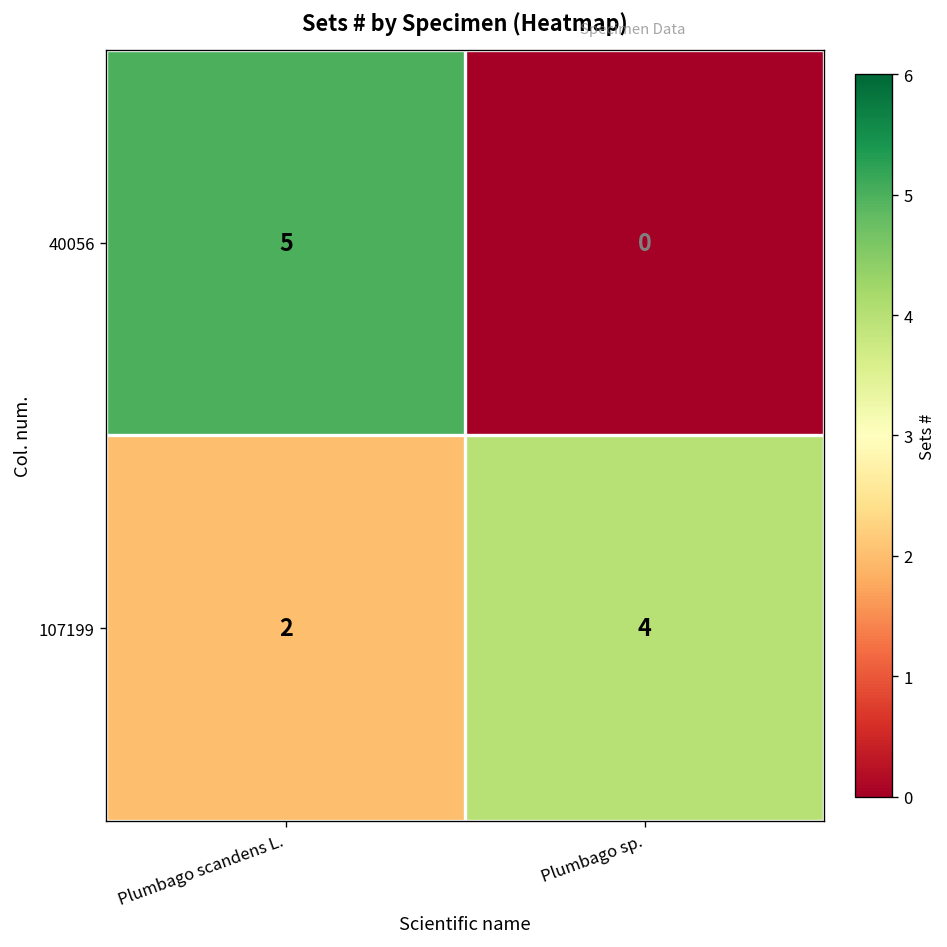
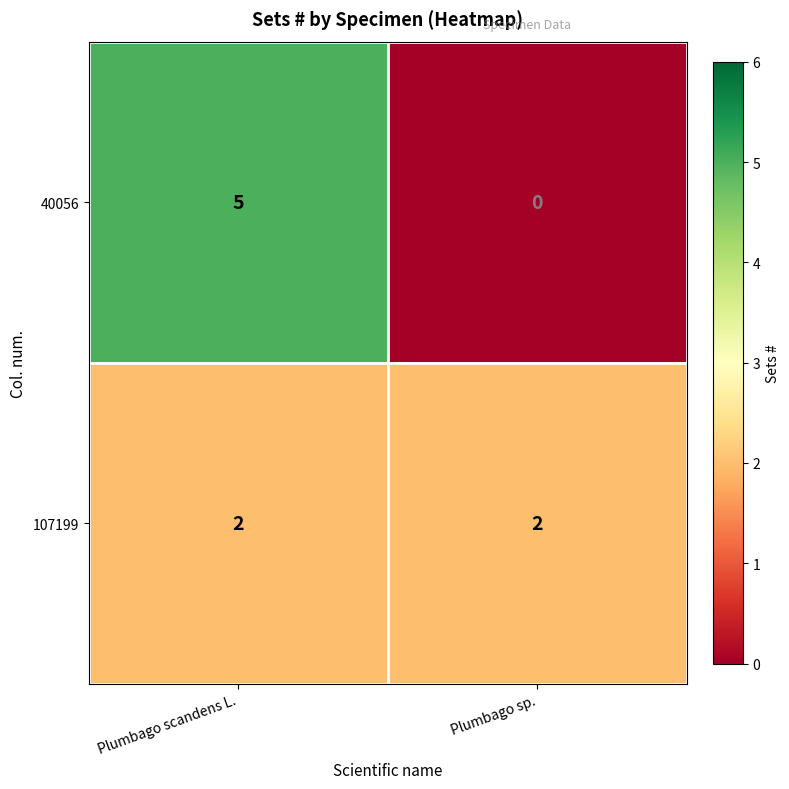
107199, Plumbago sp.: 4 -> 2
